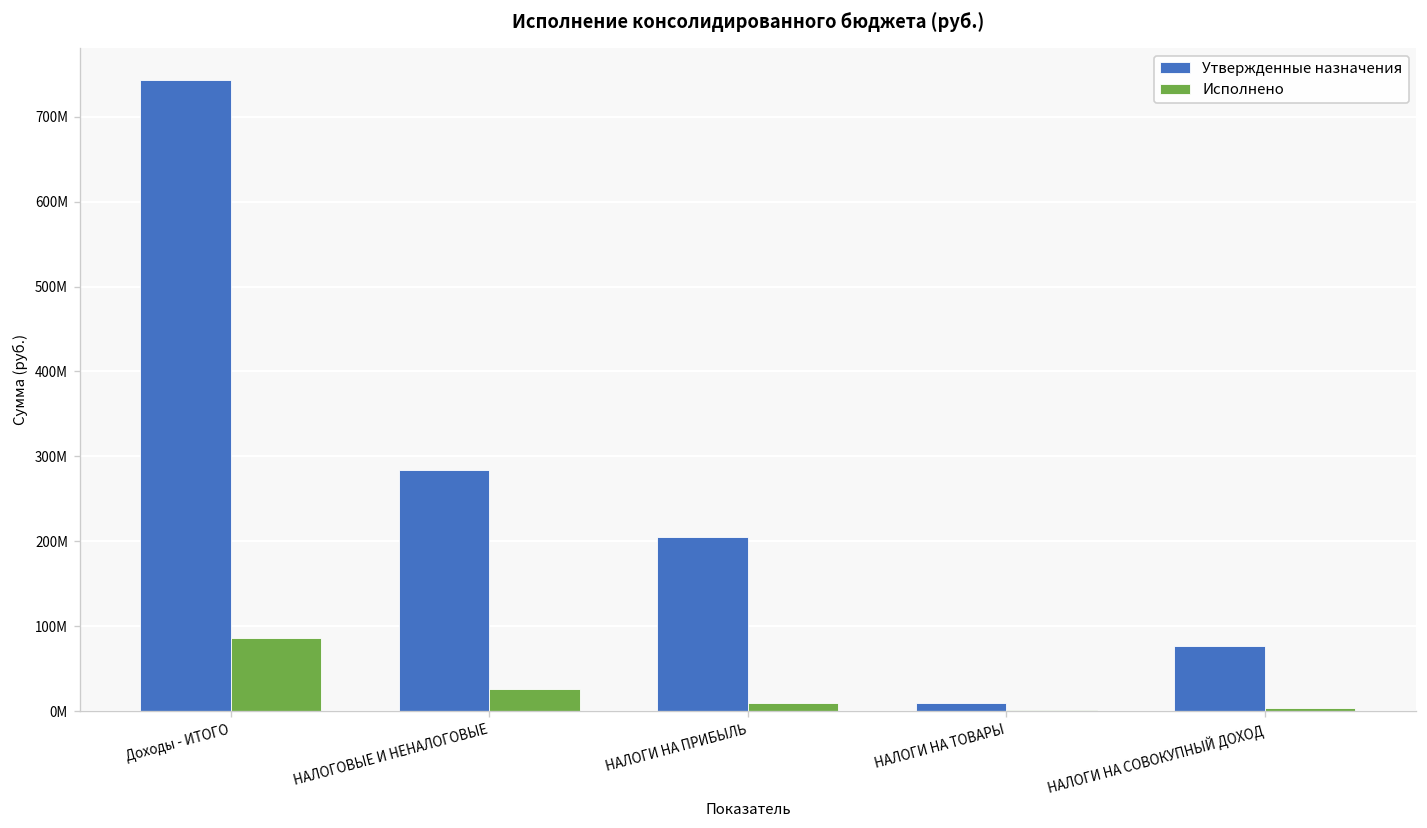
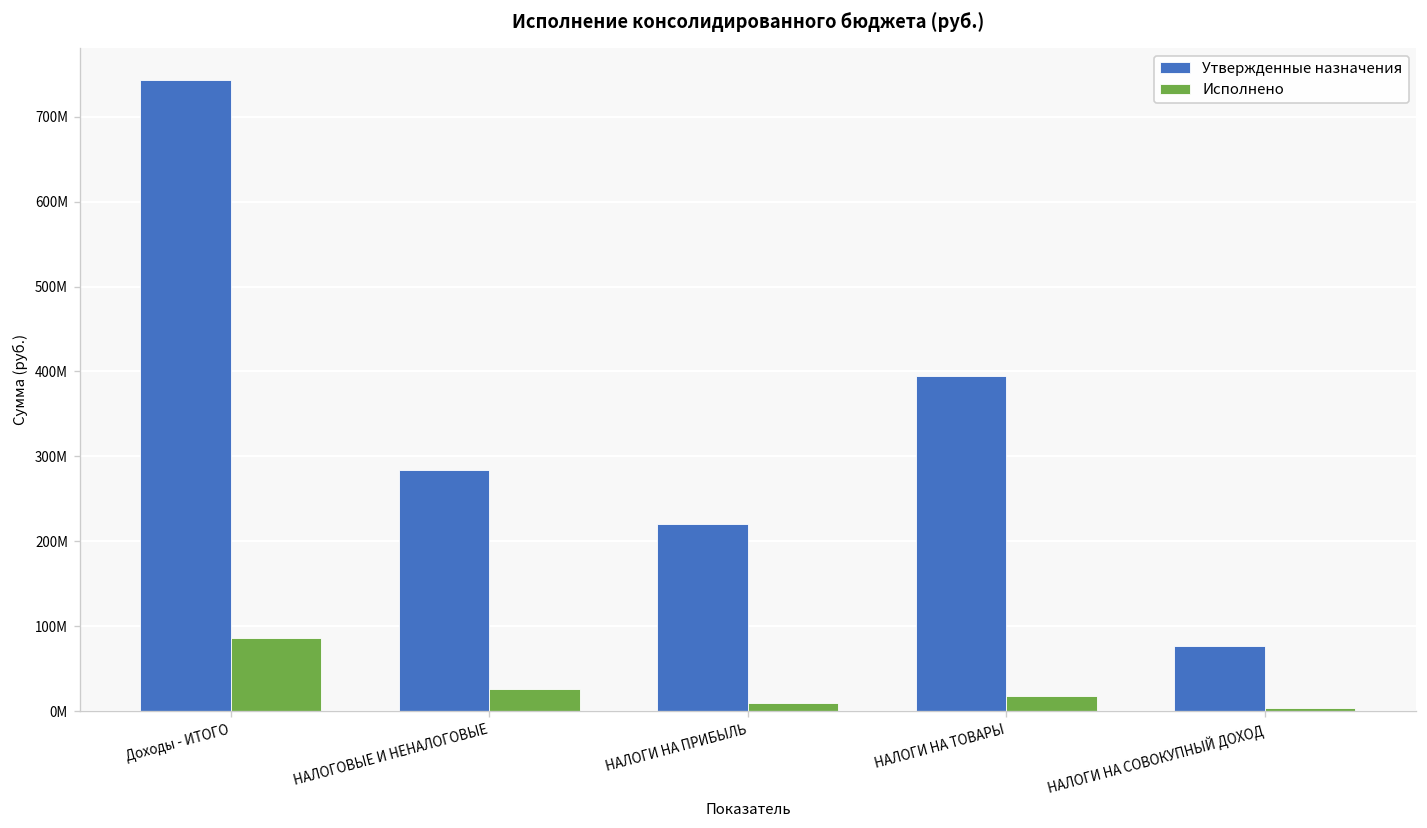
Утвержденные назначения, НАЛОГИ НА ПРИБЫЛЬ: 200000000 -> 220000000
Утвержденные назначения, НАЛОГИ НА ТОВАРЫ: 10000000 -> 390000000
Исполнено, НАЛОГИ НА ТОВАРЫ: 0 -> 20000000
